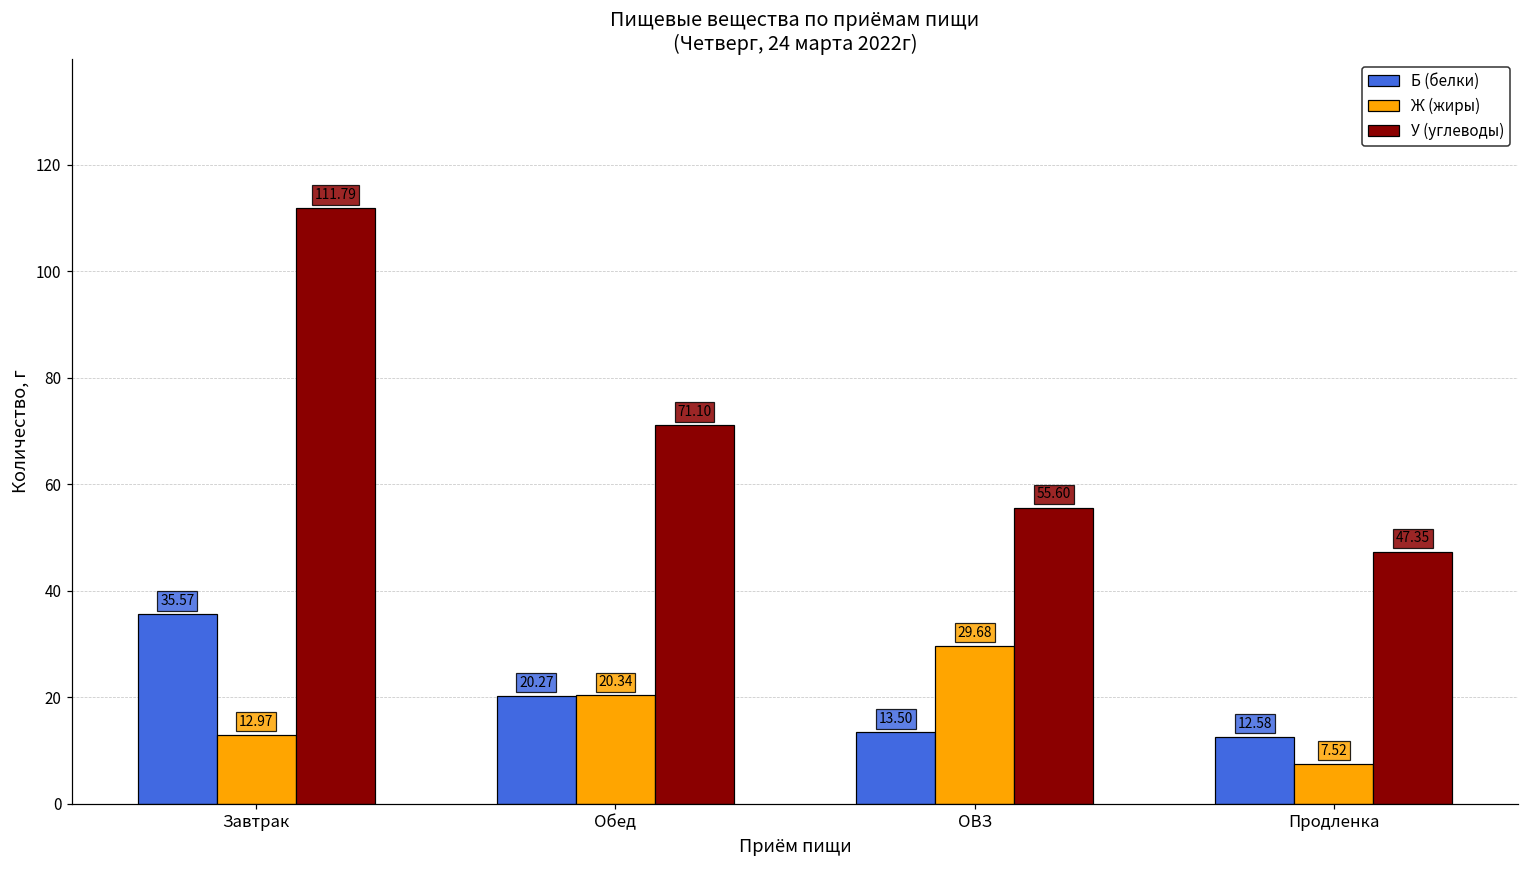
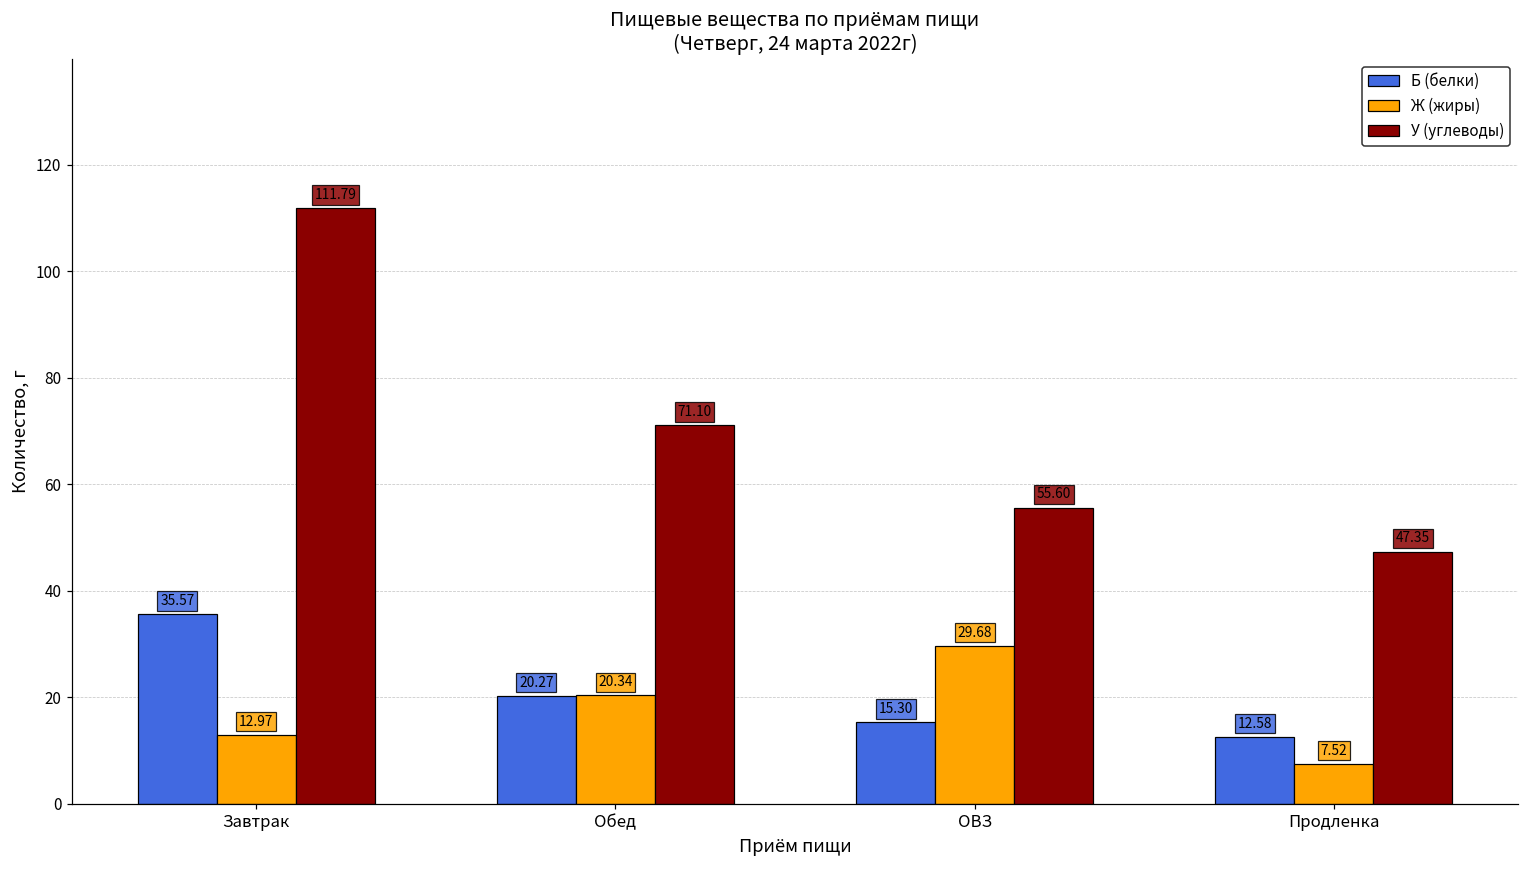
Б (белки), ОВЗ: 13.50 -> 15.30
